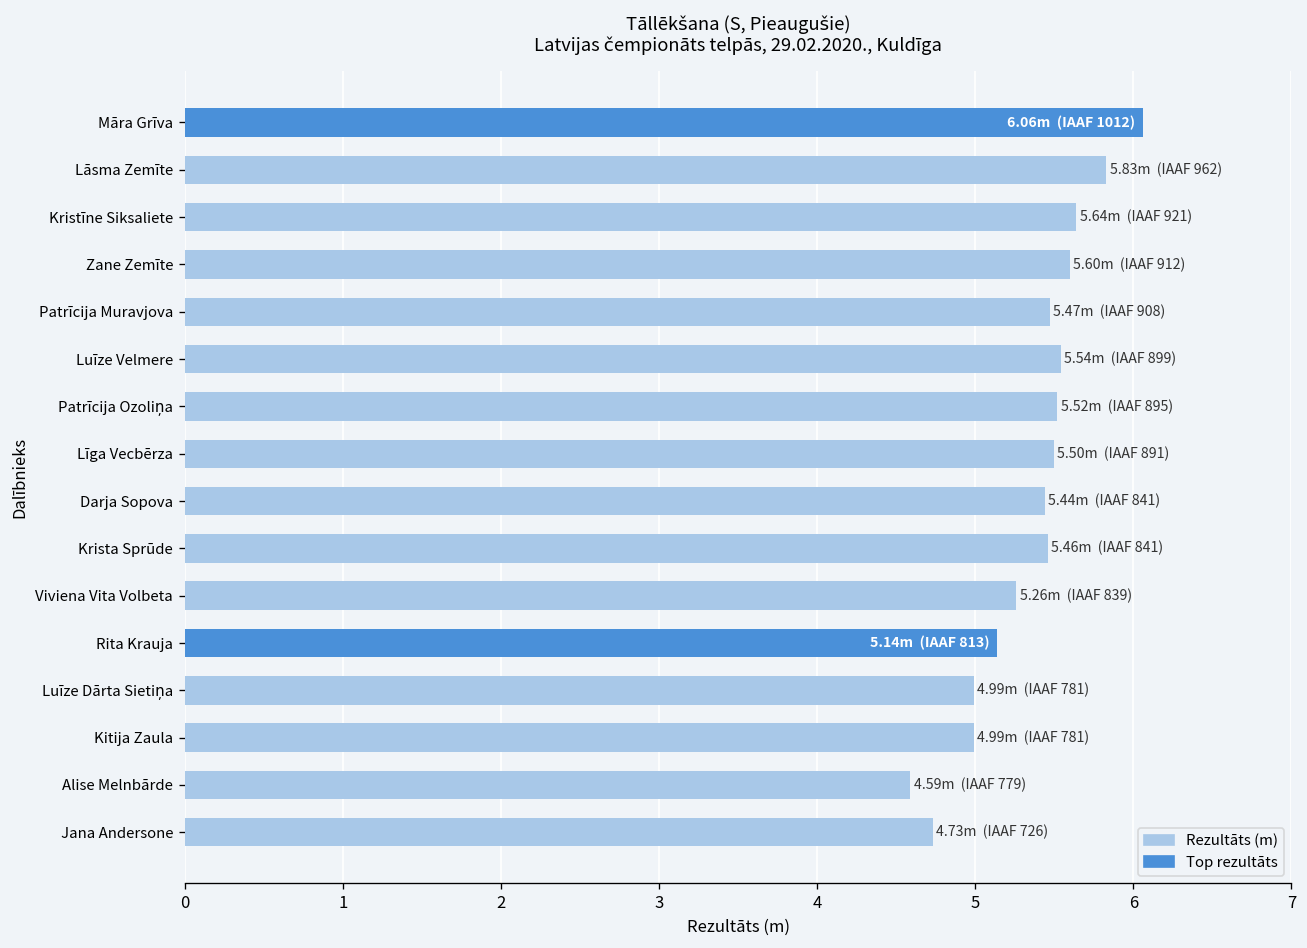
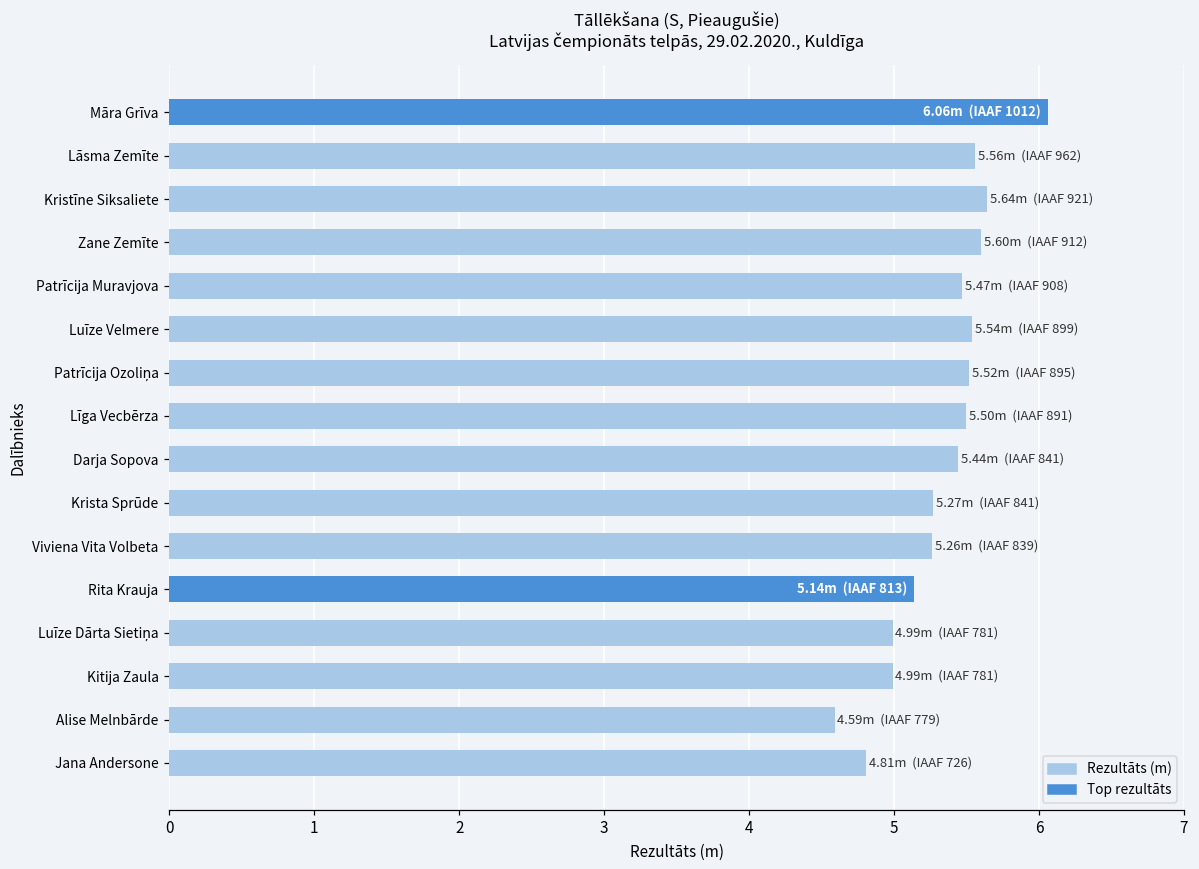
Lāsma Zemīte: 5.83m -> 5.56m
Krista Sprūde: 5.46m -> 5.27m
Jana Andersone: 4.73m -> 4.81m
